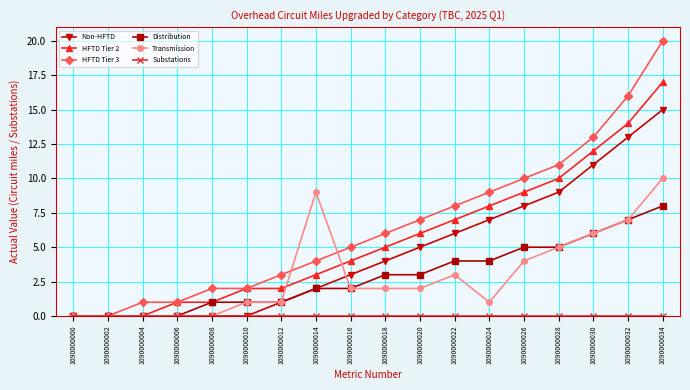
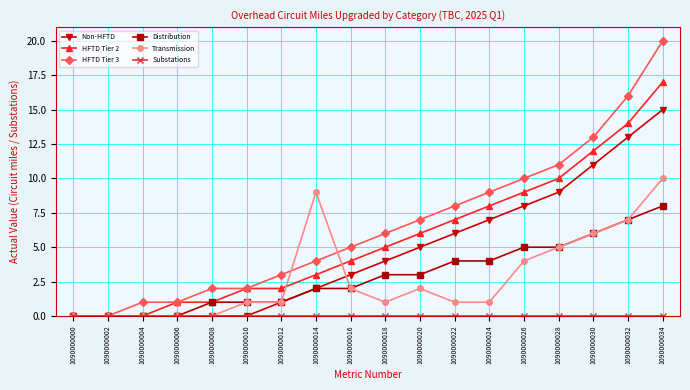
Transmission, 1090000018: 2 -> 1
Transmission, 1090000022: 3 -> 1
